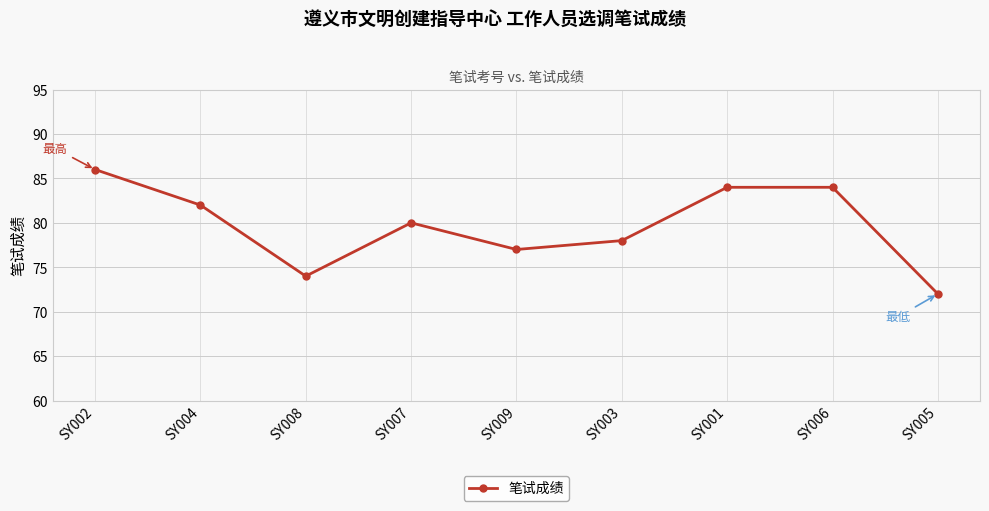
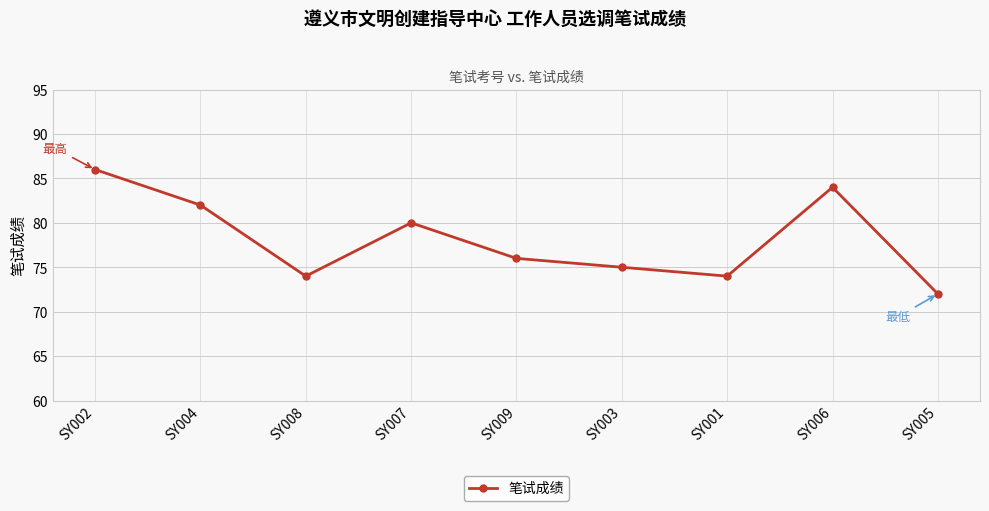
SY009: 77 -> 76
SY003: 78 -> 75
SY001: 84 -> 74
